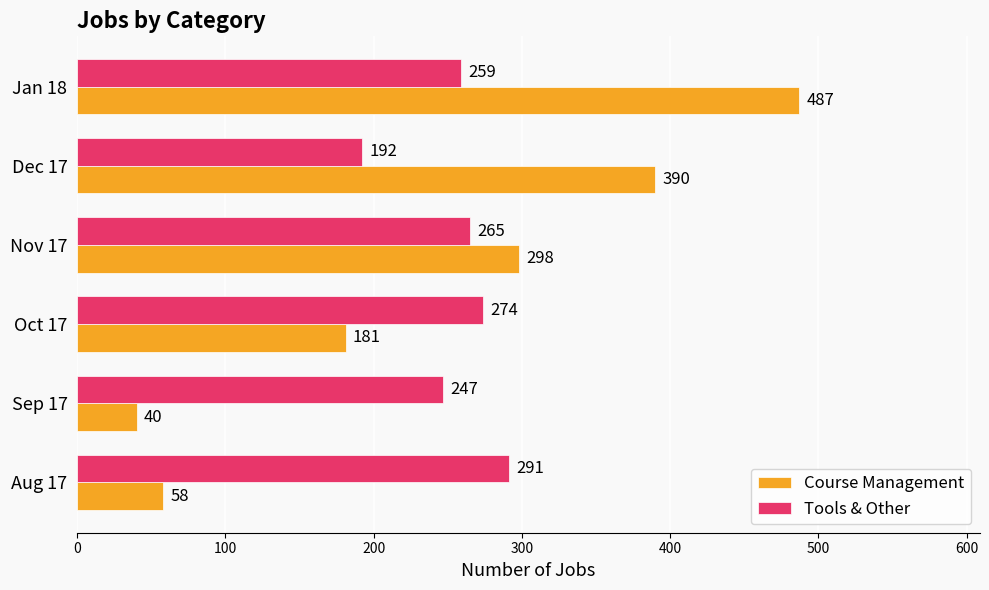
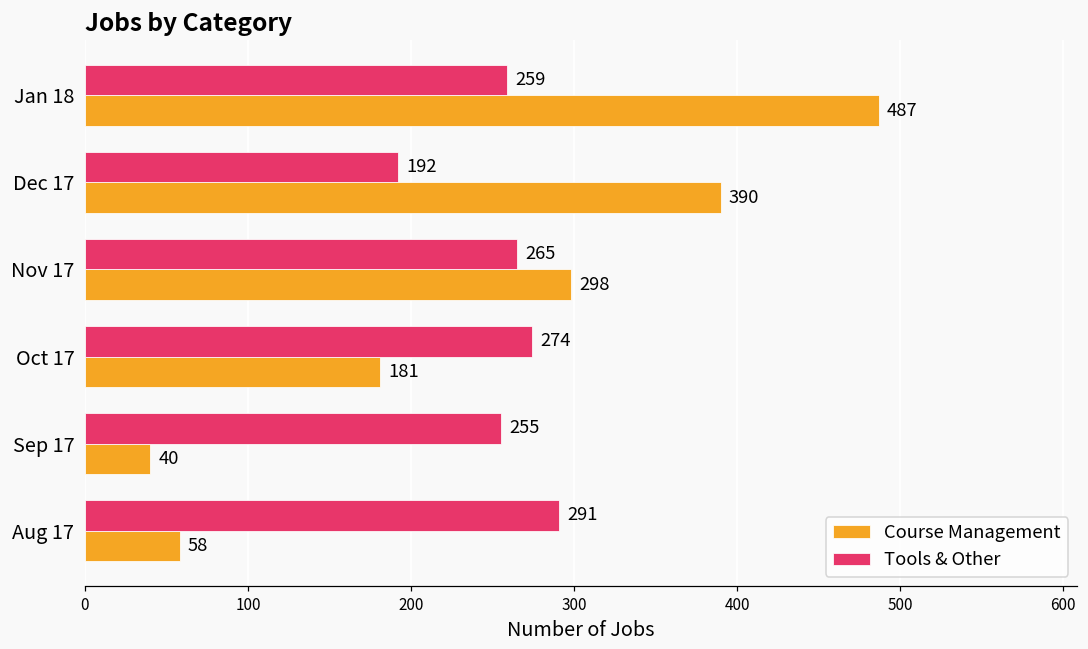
Tools & Other, Sep 17: 247 -> 255
